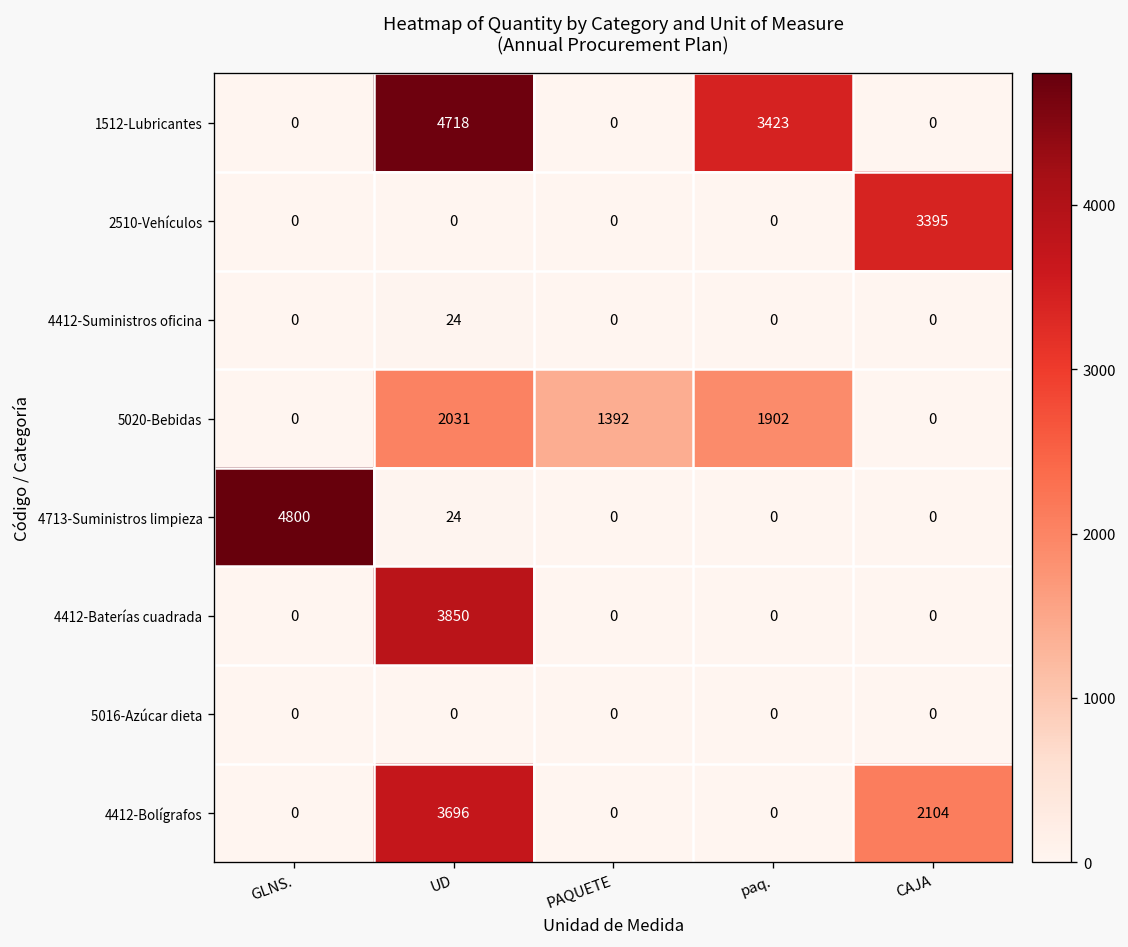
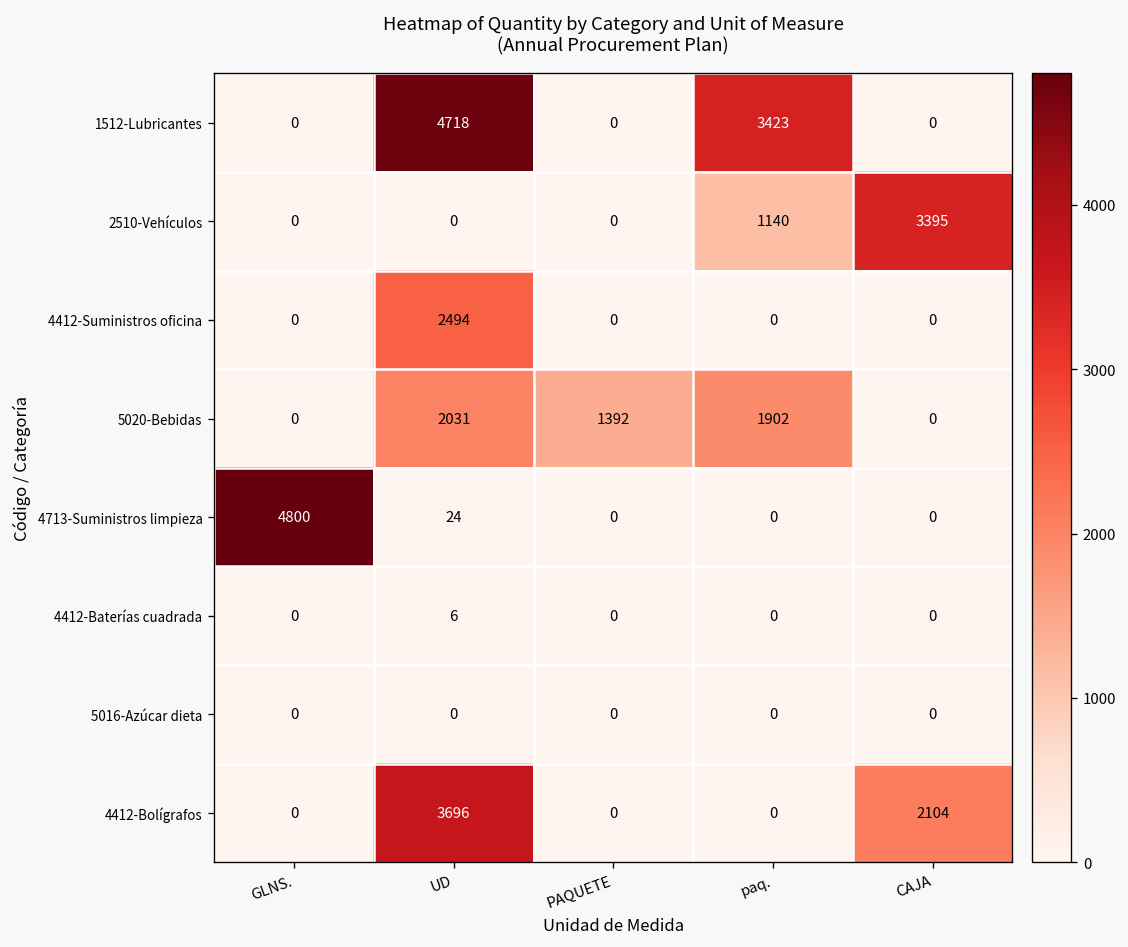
2510-Vehículos, paq.: 0 -> 1140
4412-Suministros oficina, UD: 24 -> 2494
4412-Baterías cuadrada, UD: 3850 -> 6
